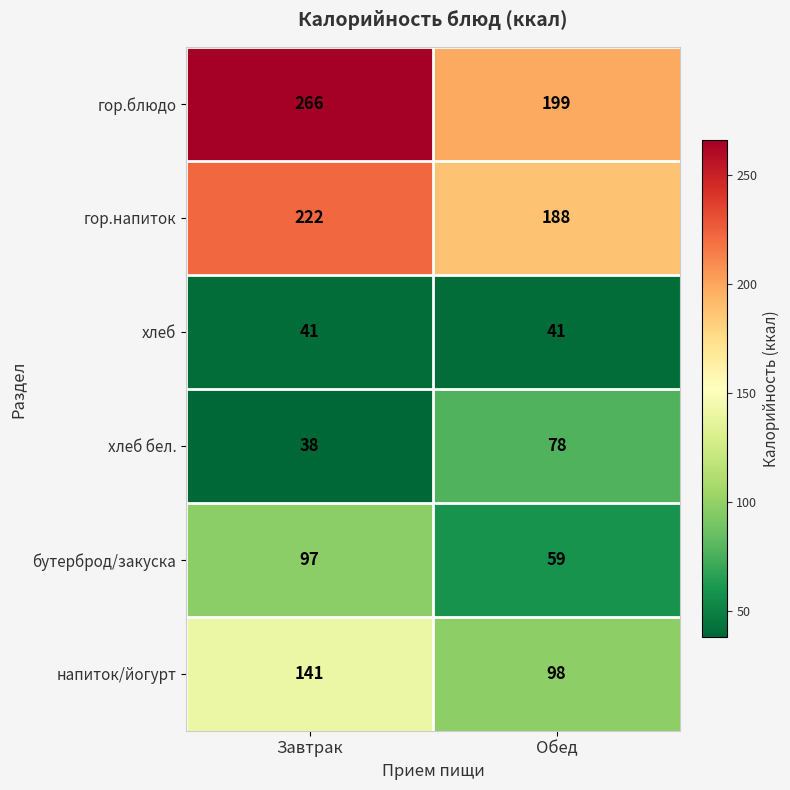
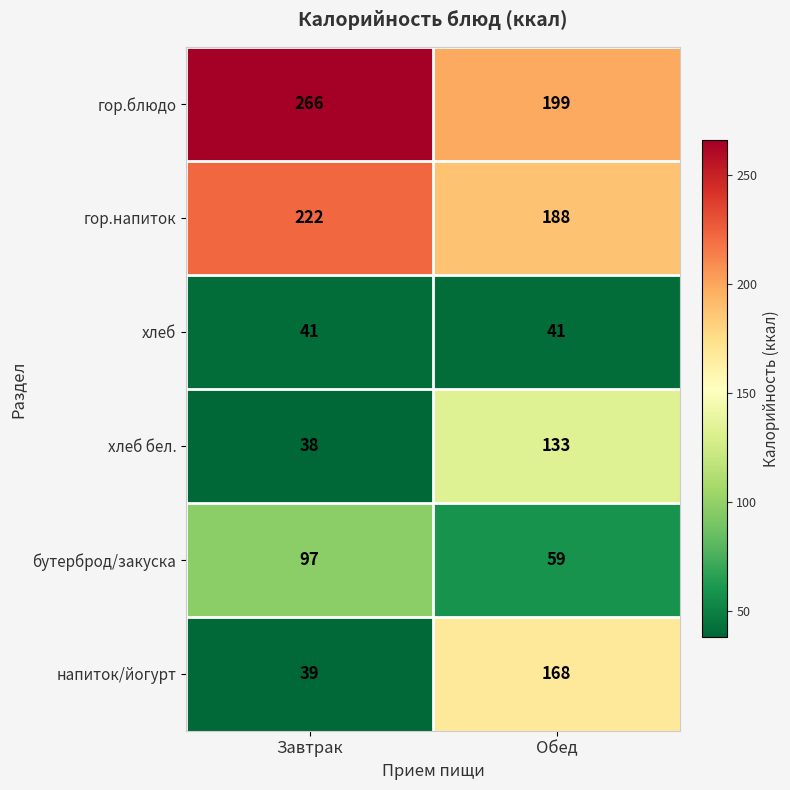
хлеб бел., Обед: 78 -> 133
напиток/йогурт, Завтрак: 141 -> 39
напиток/йогурт, Обед: 98 -> 168
